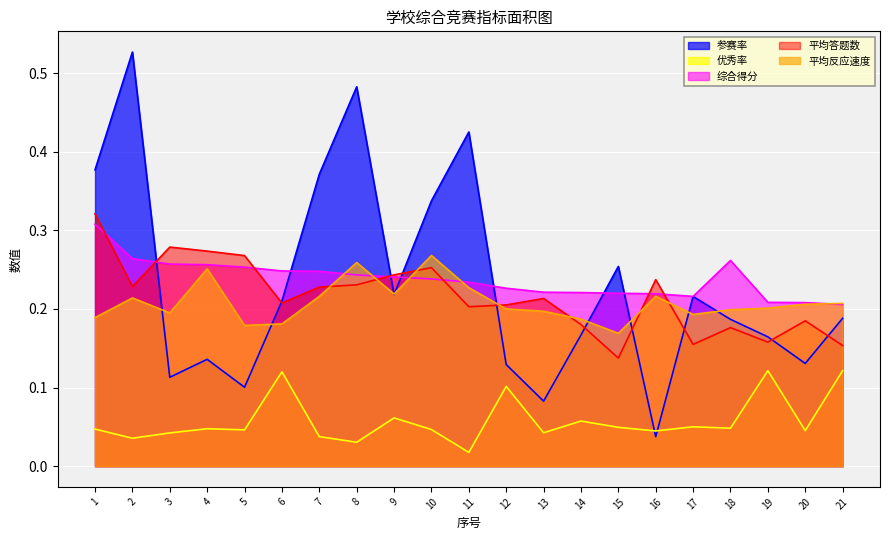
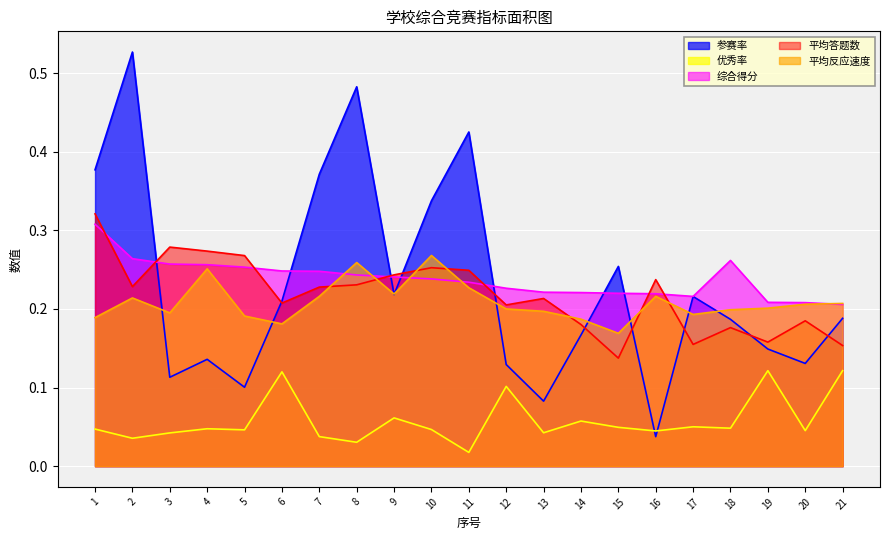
平均反应速度, 5: 0.18 -> 0.19
平均答题数, 11: 0.20 -> 0.25
参赛率, 19: 0.16 -> 0.15
